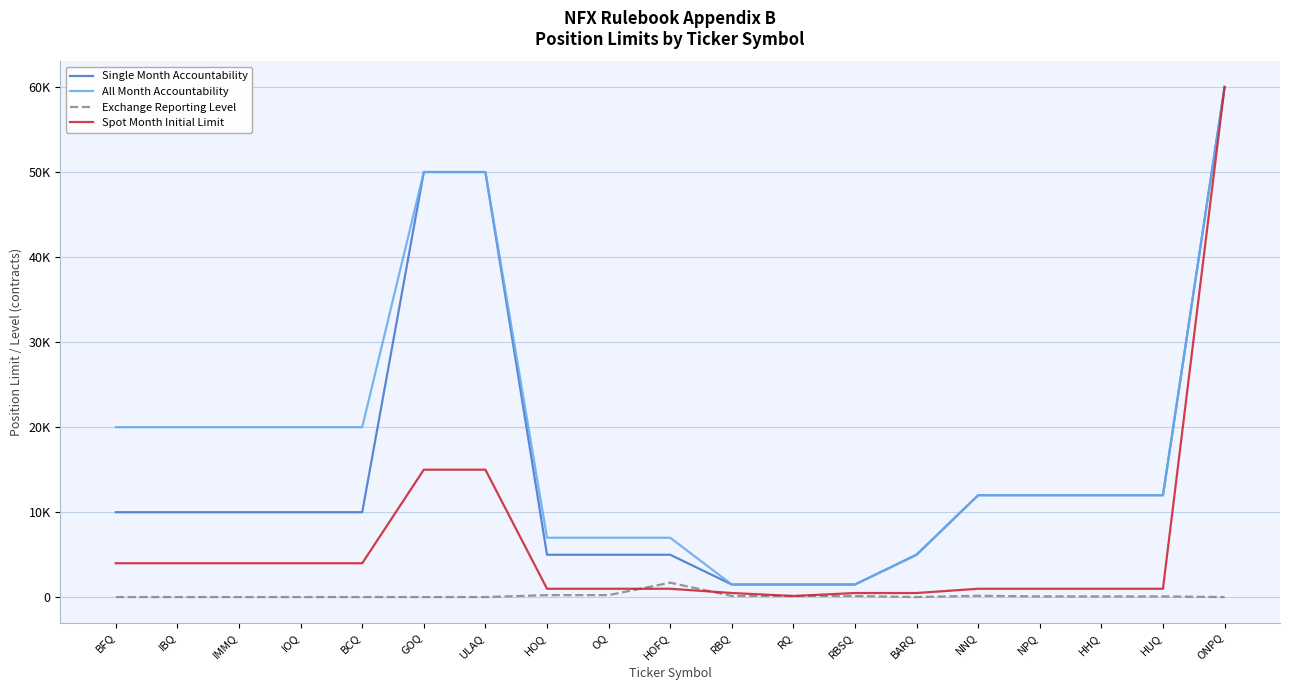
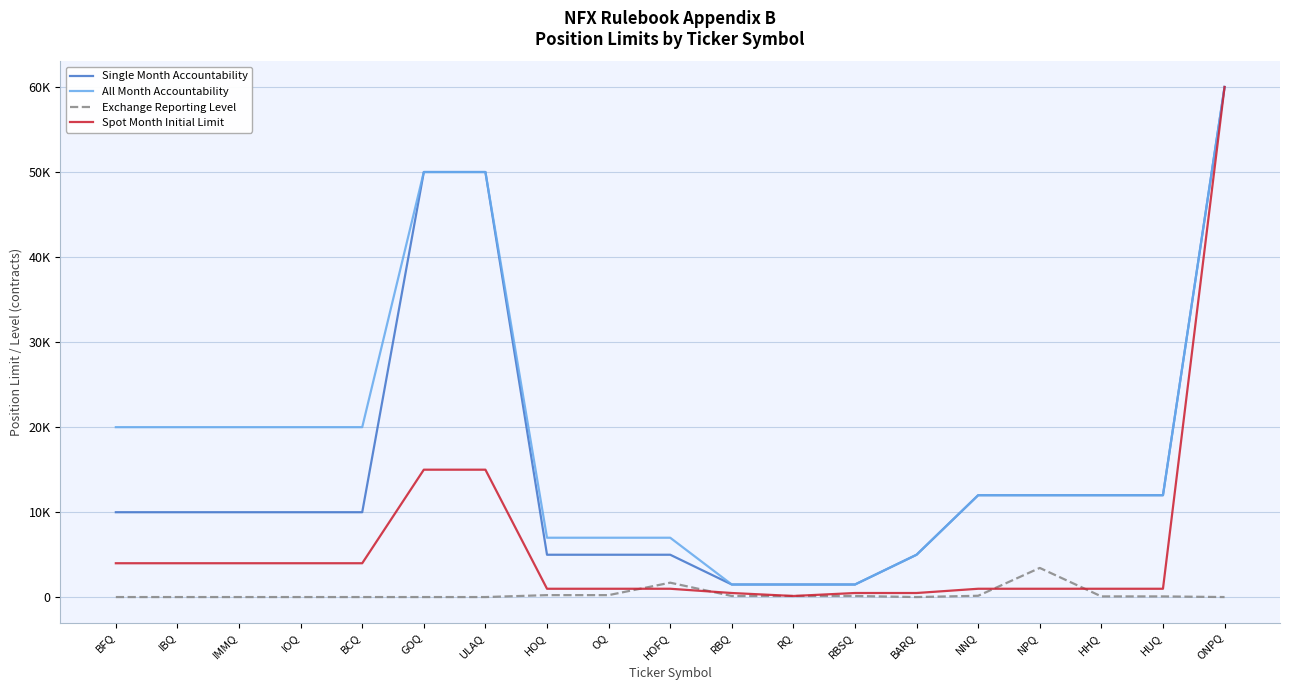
Exchange Reporting Level, NPQ: 0 -> 3000
